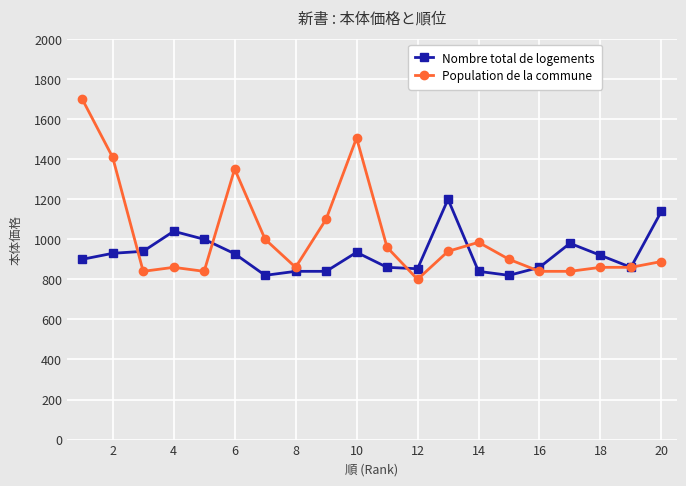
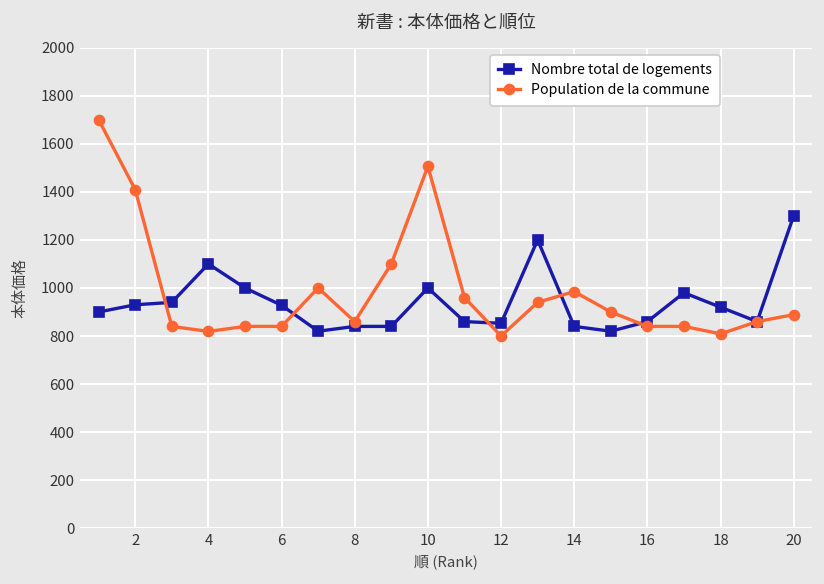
Nombre total de logements, 4: 1040 -> 1100
Population de la commune, 4: 860 -> 820
Population de la commune, 6: 1350 -> 840
Nombre total de logements, 10: 940 -> 1000
Population de la commune, 18: 860 -> 810
Nombre total de logements, 20: 1140 -> 1300
